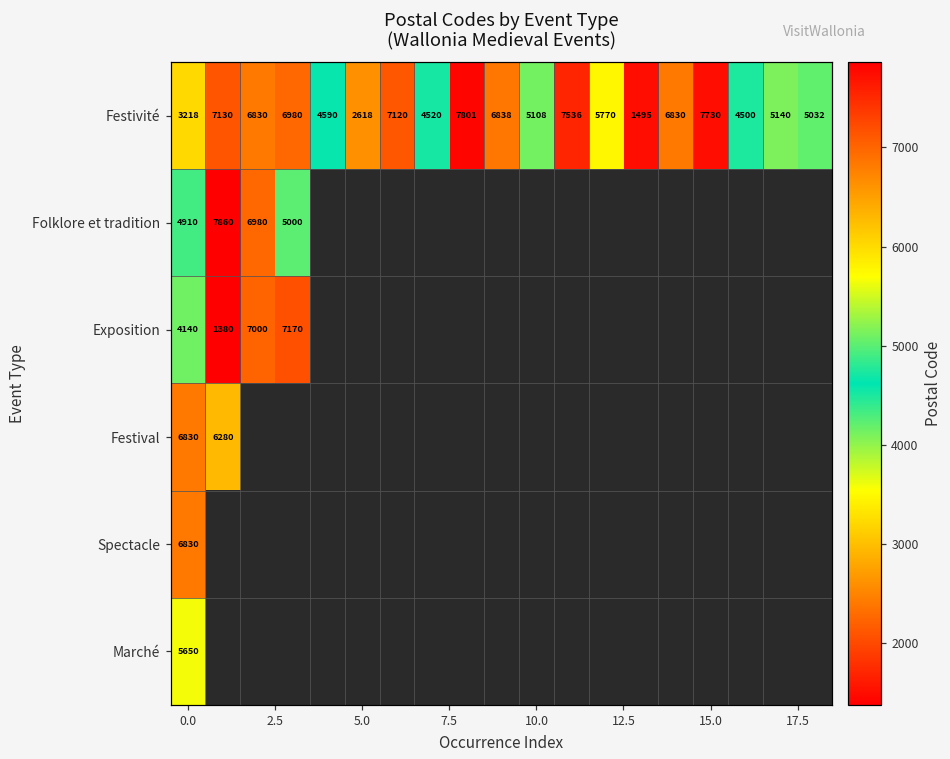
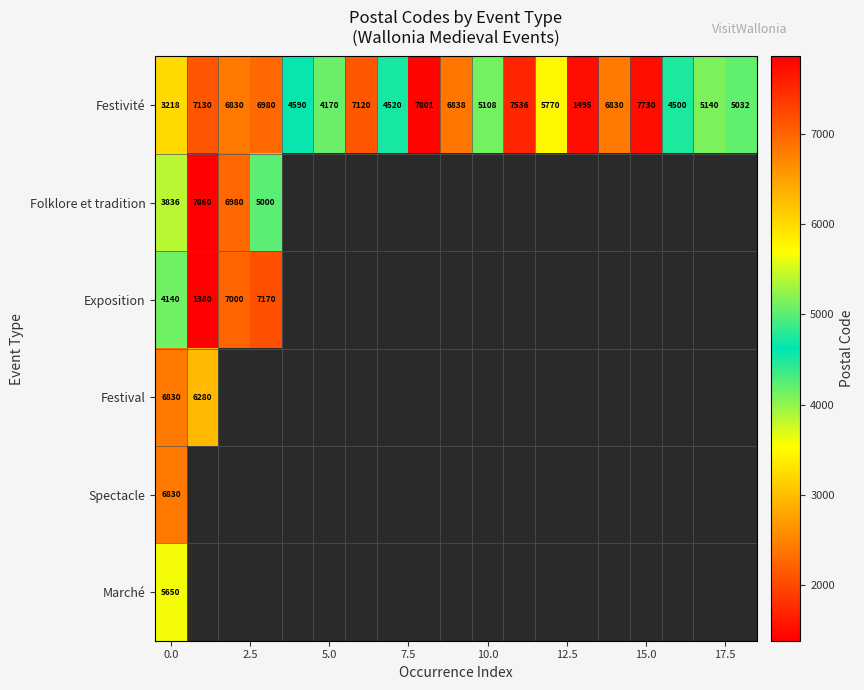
Festivité, 5.0: 2618 -> 4170
Folklore et tradition, 0.0: 4910 -> 3836
